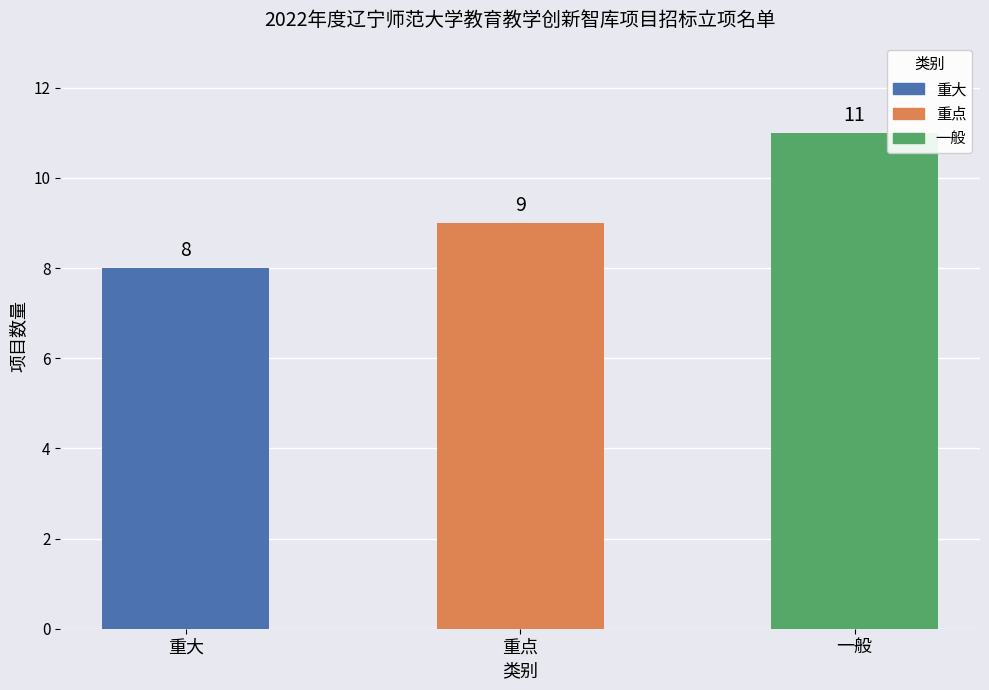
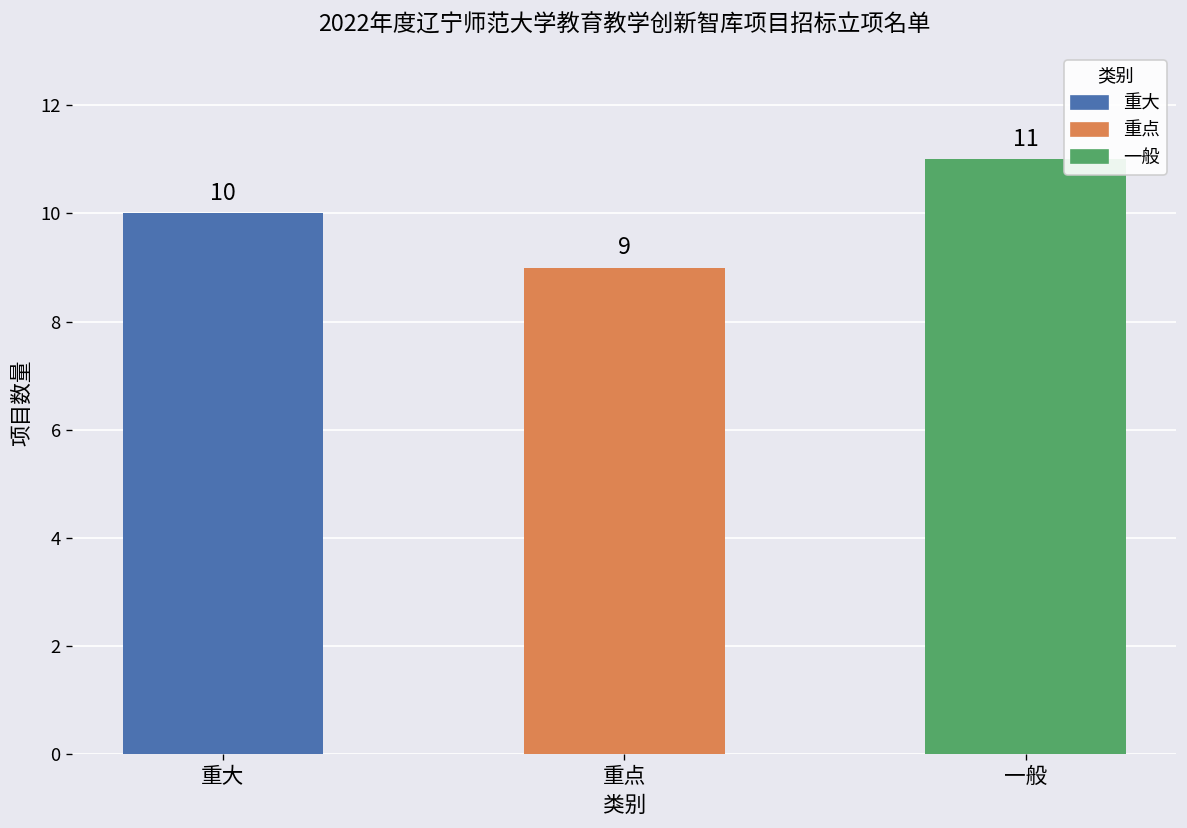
重大: 8 -> 10
